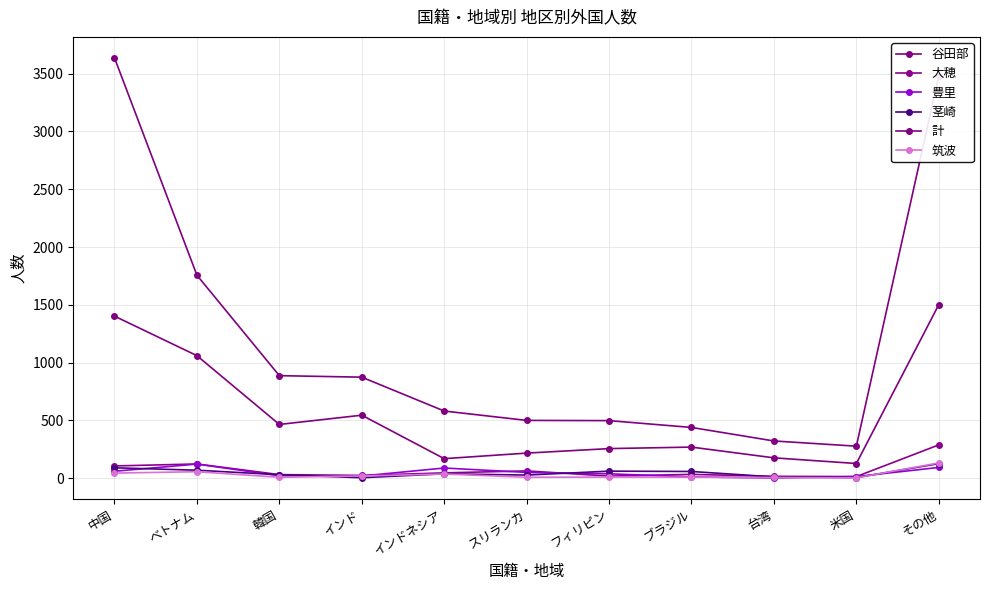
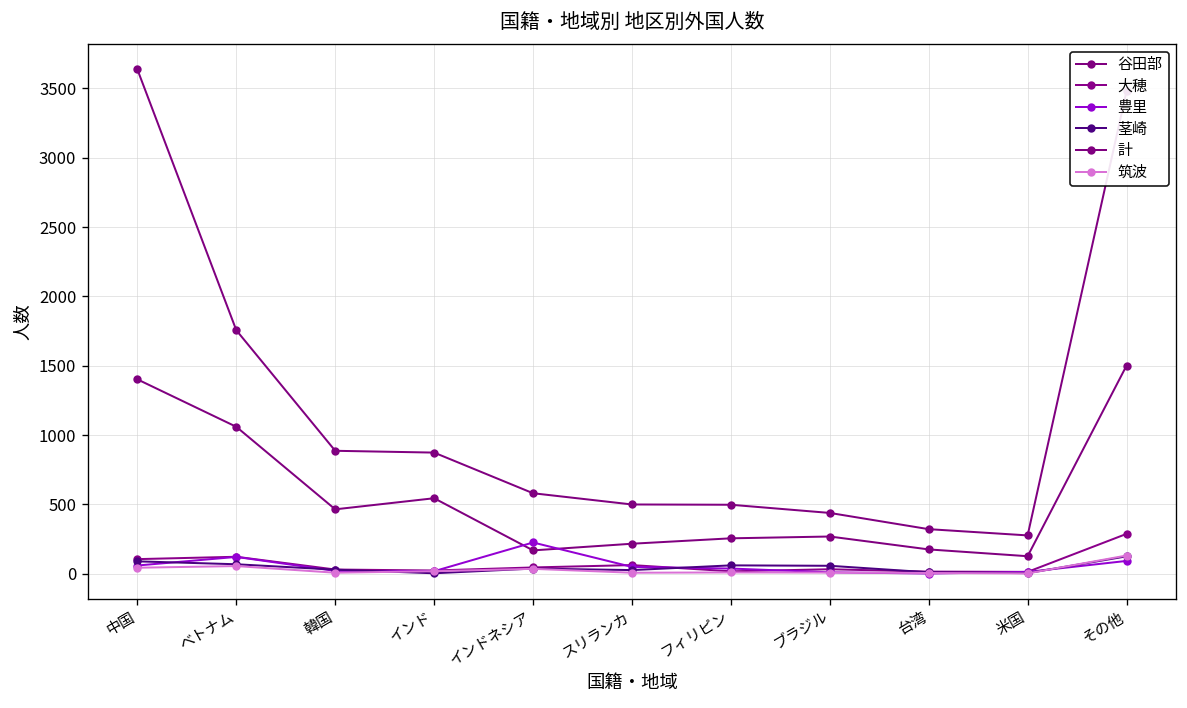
豊里, インドネシア: 90 -> 230
